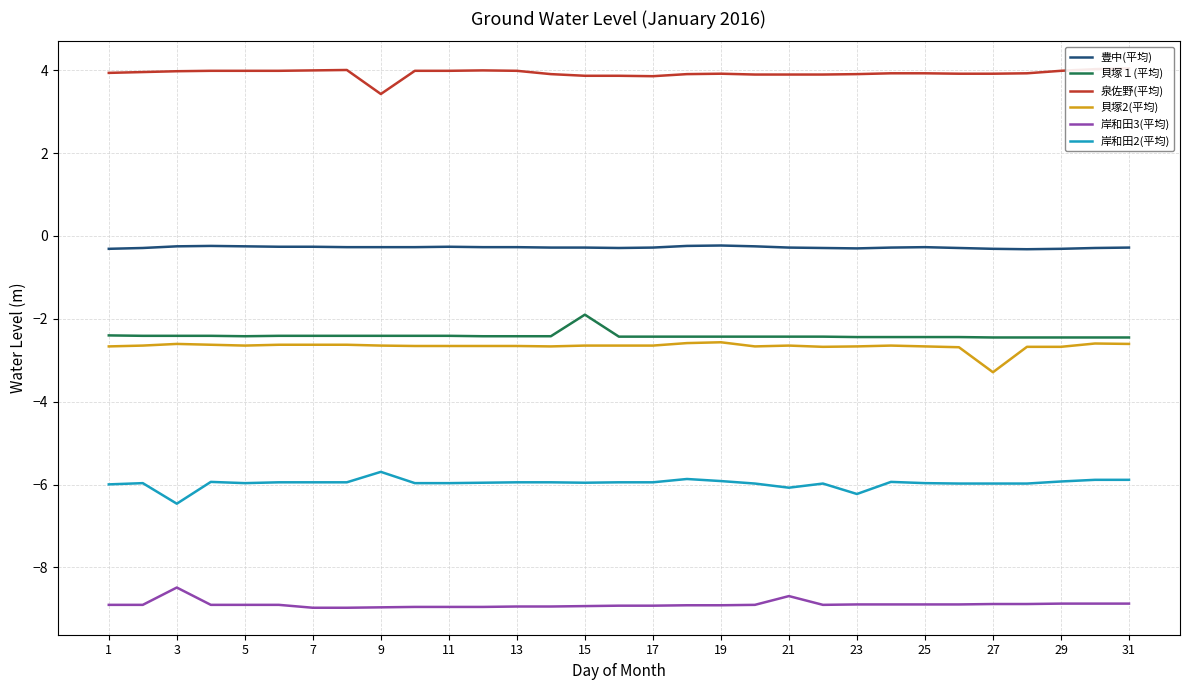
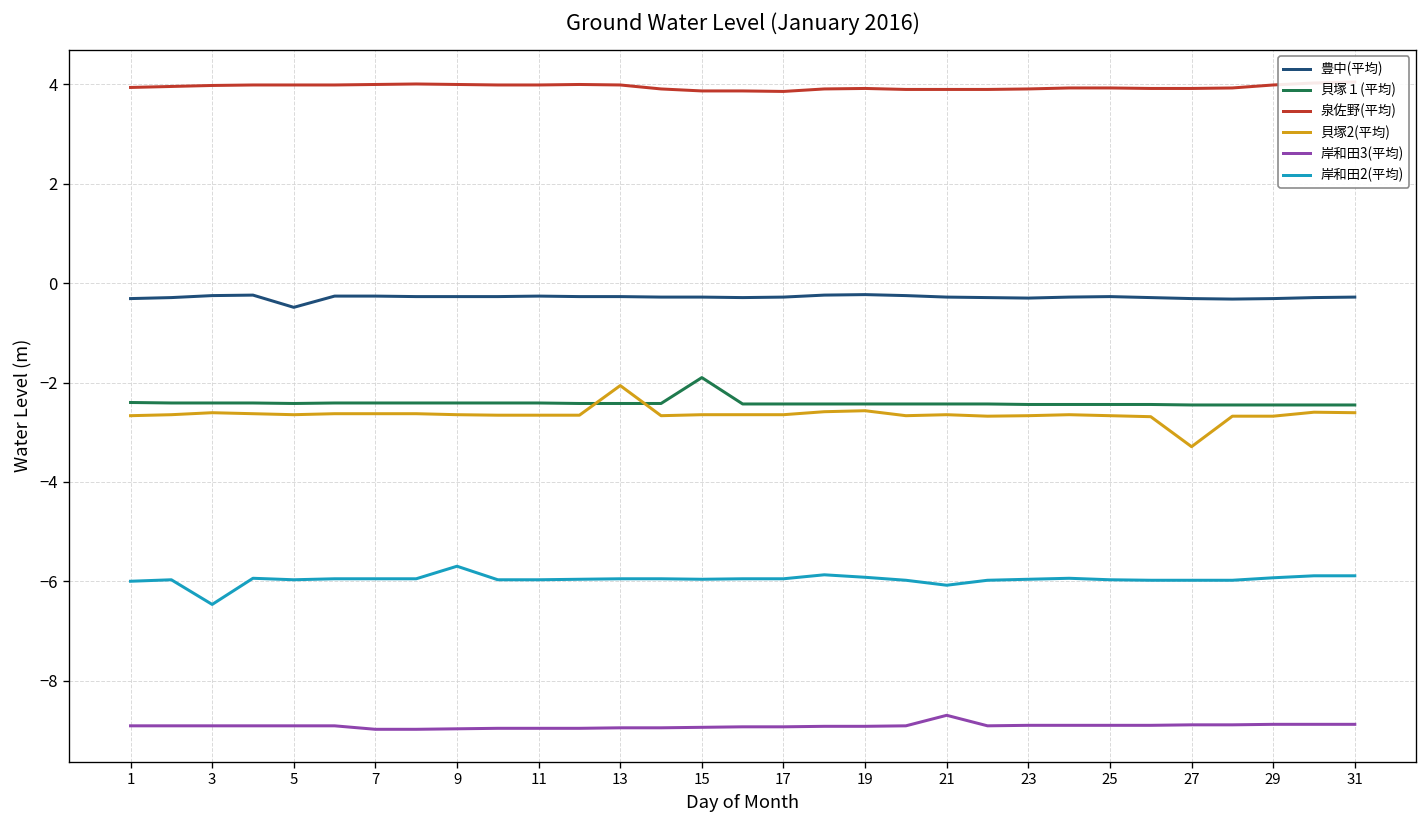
岸和田3(平均), 3: -8.5 -> -8.9
豊中(平均), 5: -0.3 -> -0.5
泉佐野(平均), 9: 3.4 -> 4.0
貝塚2(平均), 13: -2.7 -> -2.1
岸和田2(平均), 23: -6.2 -> -6.0
